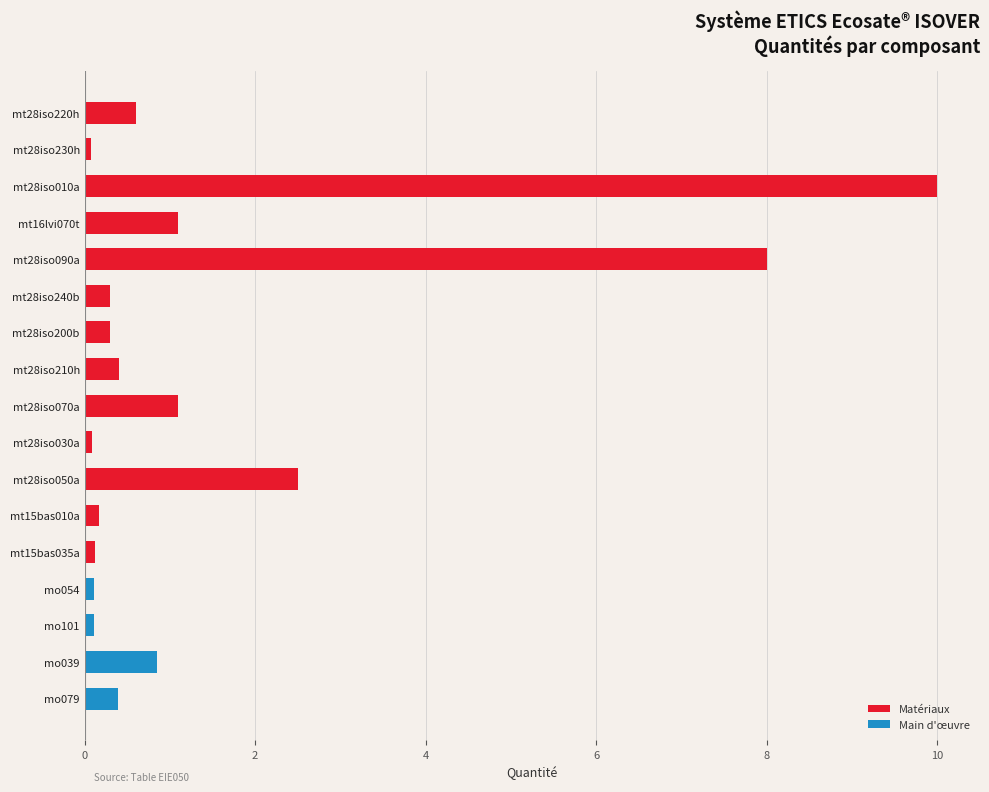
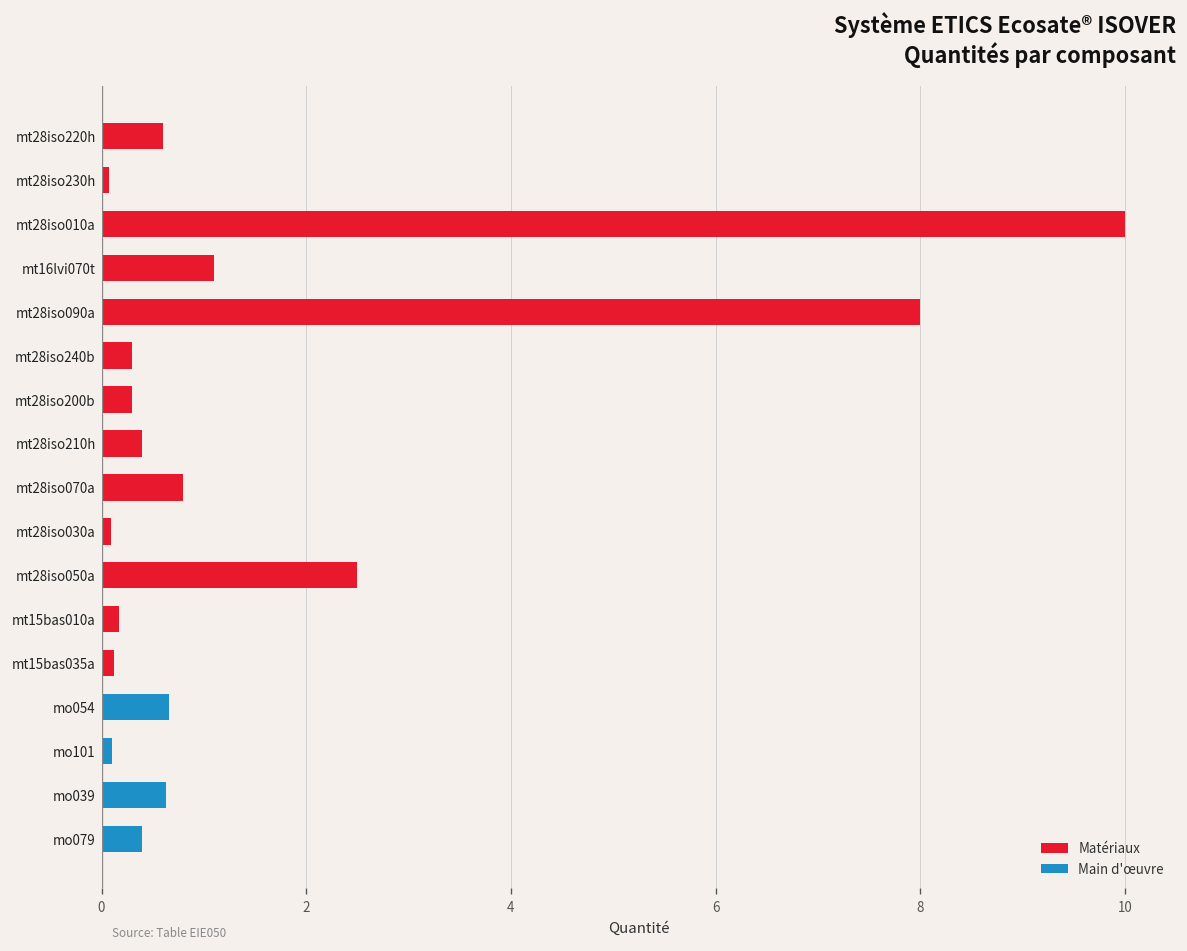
Matériaux, mt28iso070a: 1.1 -> 0.8
Main d'œuvre, mo054: 0.1 -> 0.7
Main d'œuvre, mo039: 0.9 -> 0.6
